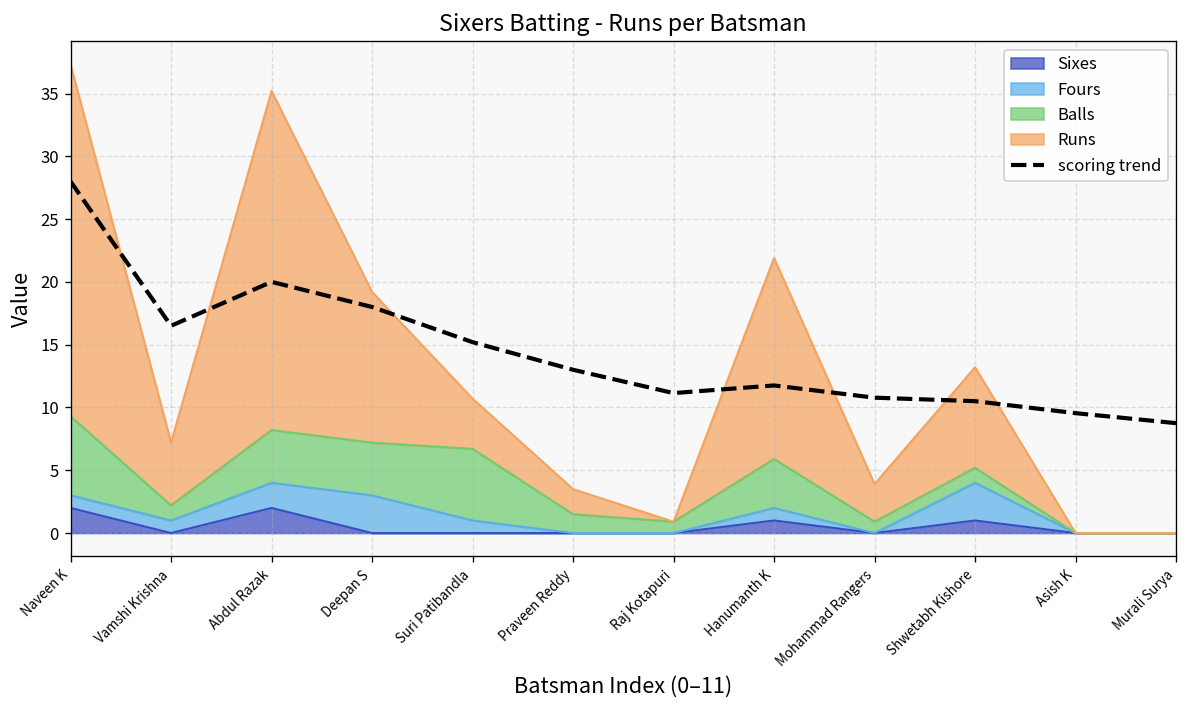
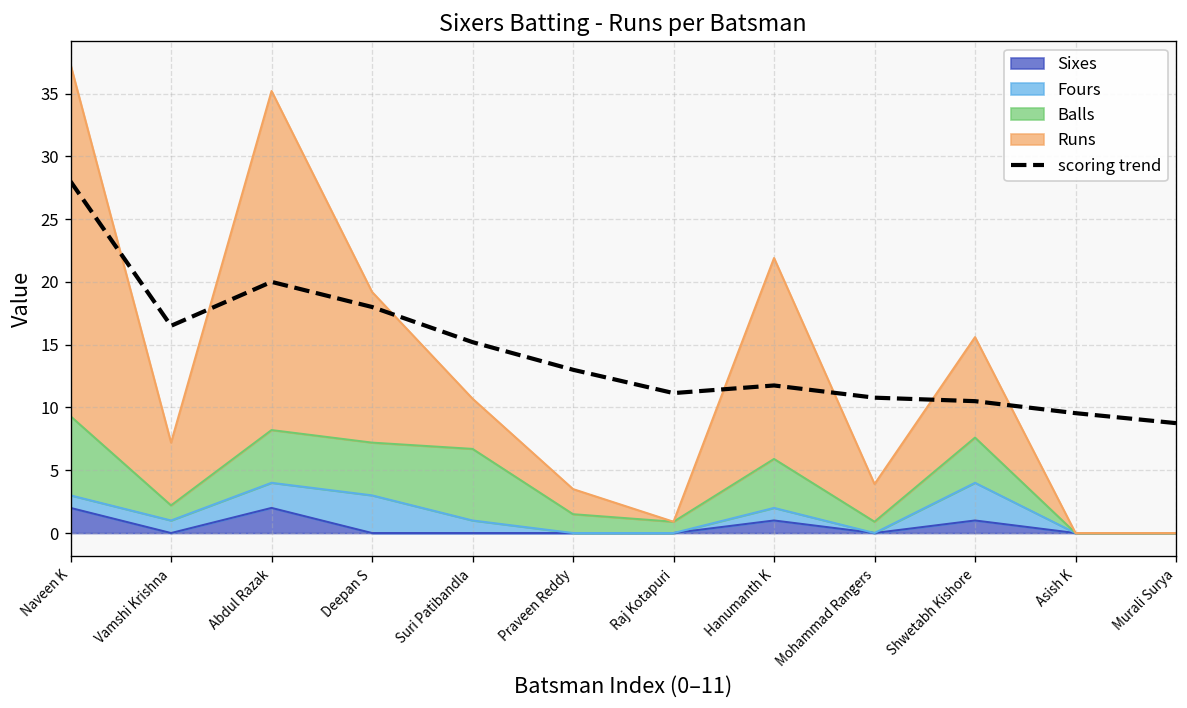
Balls, Shwetabh Kishore: 1.2 -> 3.6
